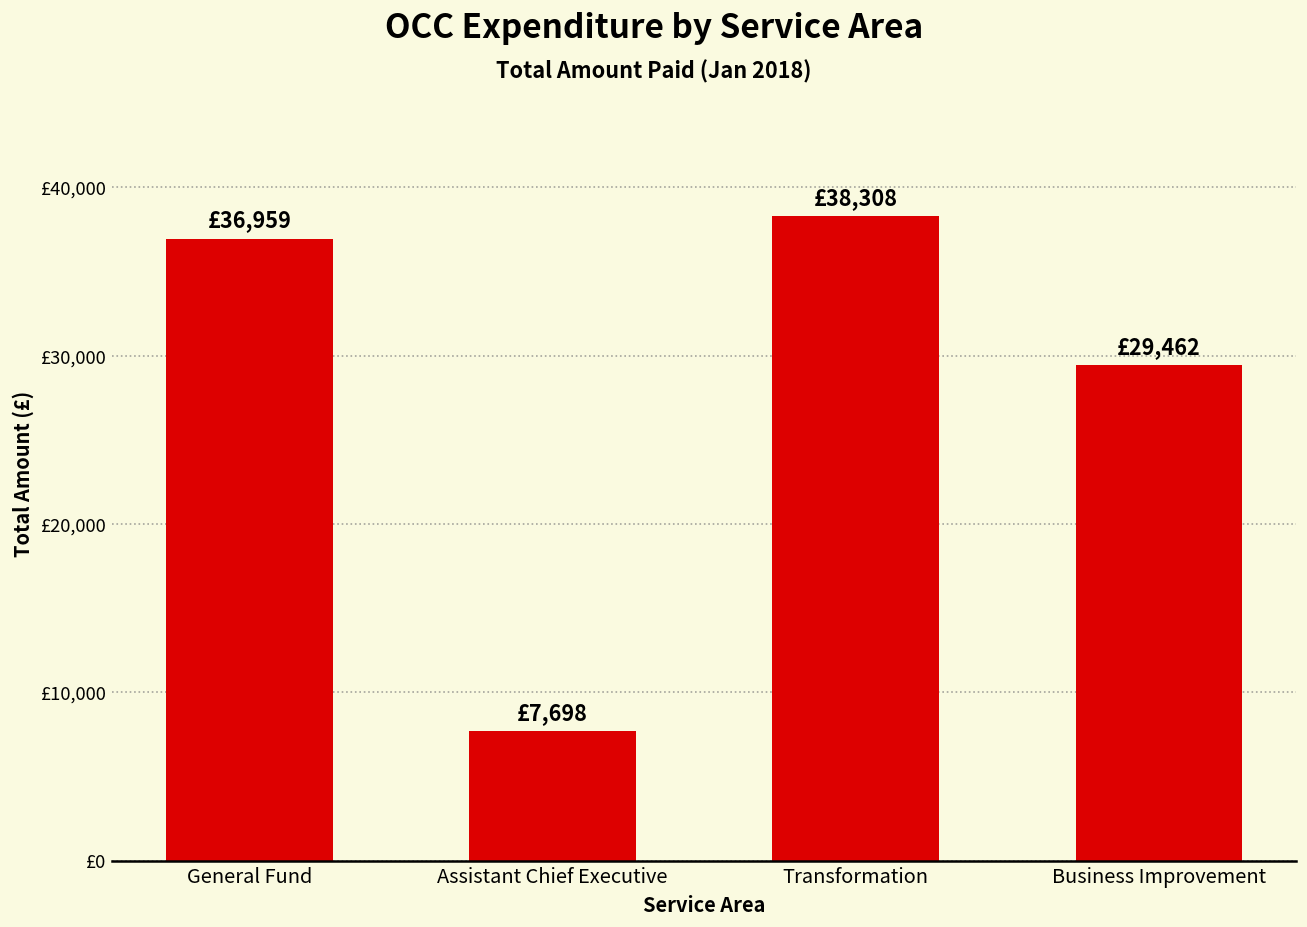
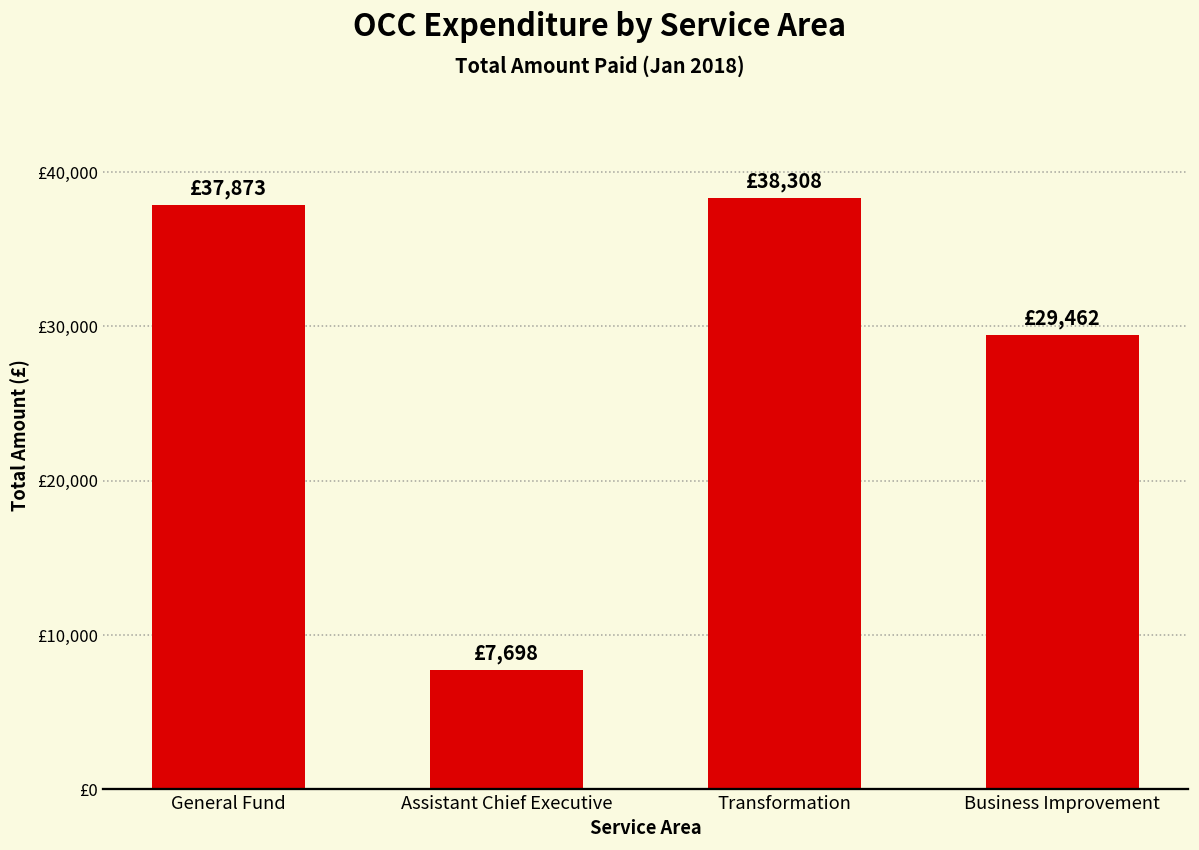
General Fund: £36,959 -> £37,873
